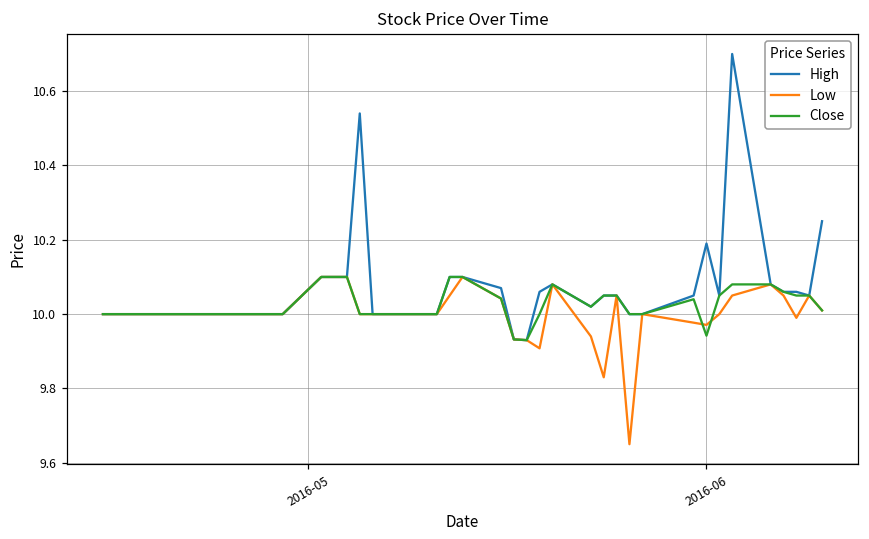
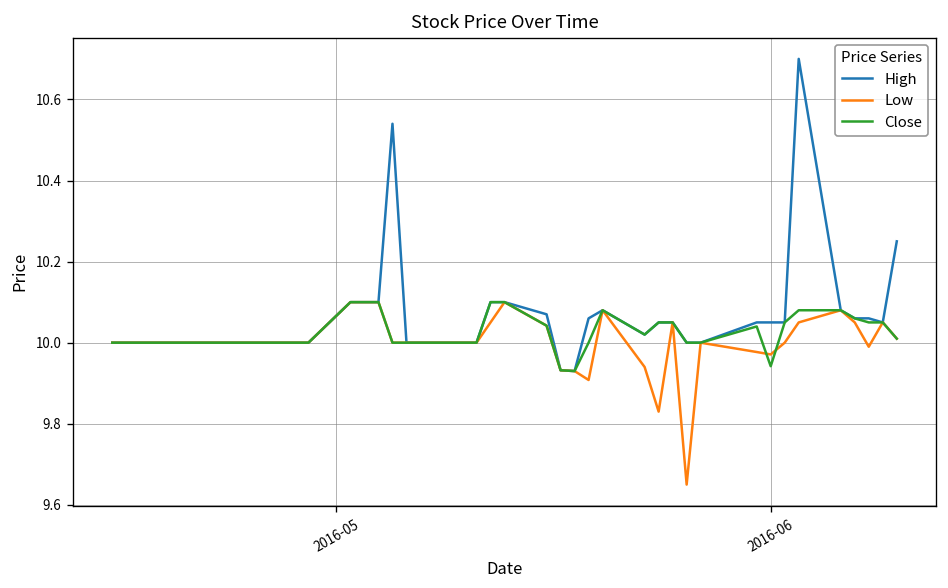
High, 2016-06: 10.19 -> 10.05
